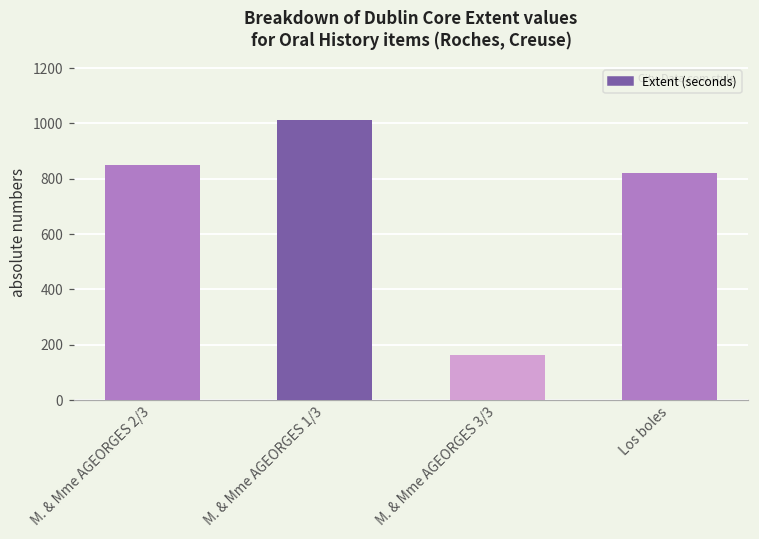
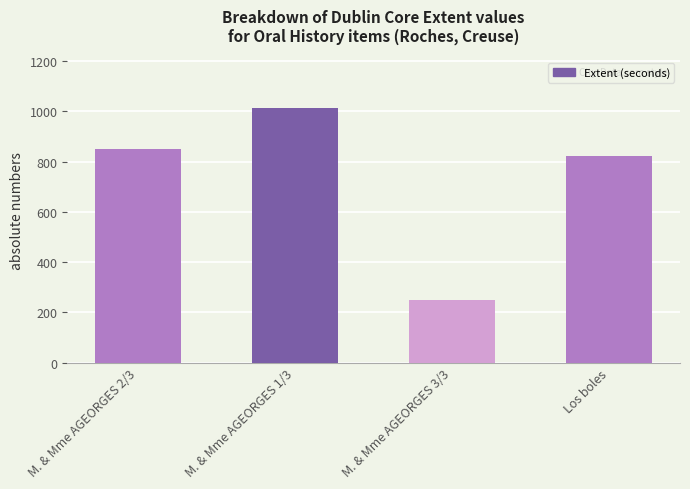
M. & Mme AGEORGES 3/3: 160 -> 250
